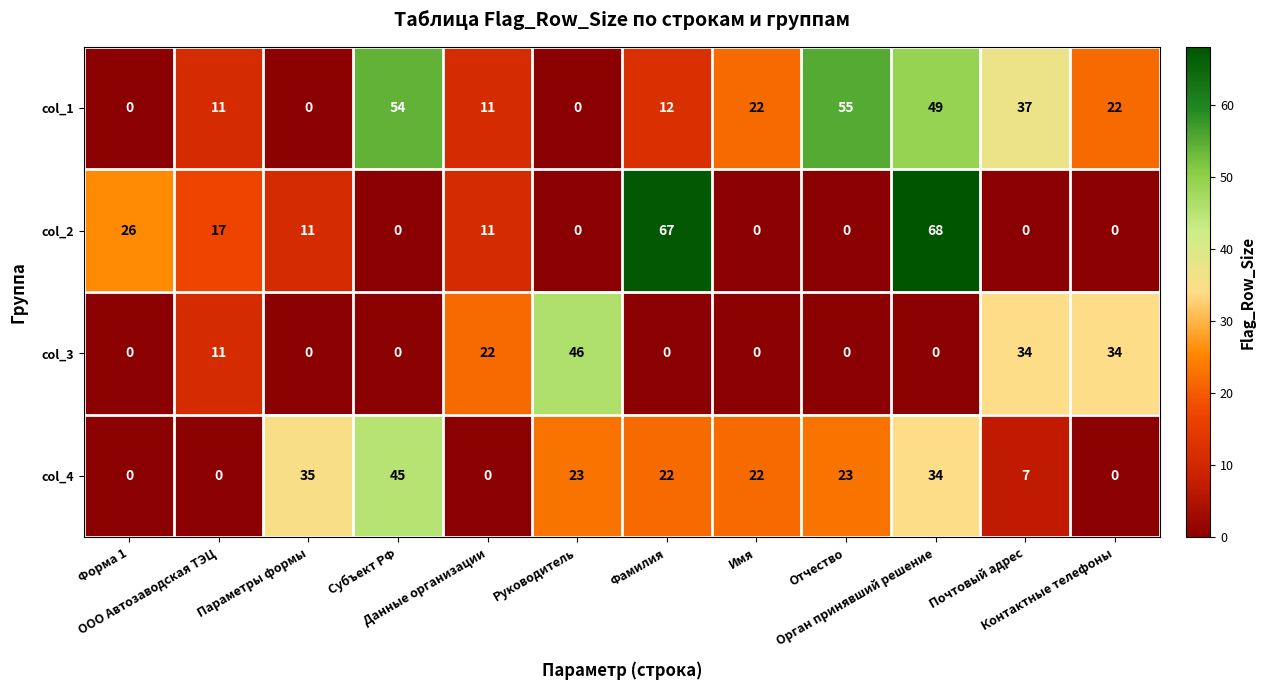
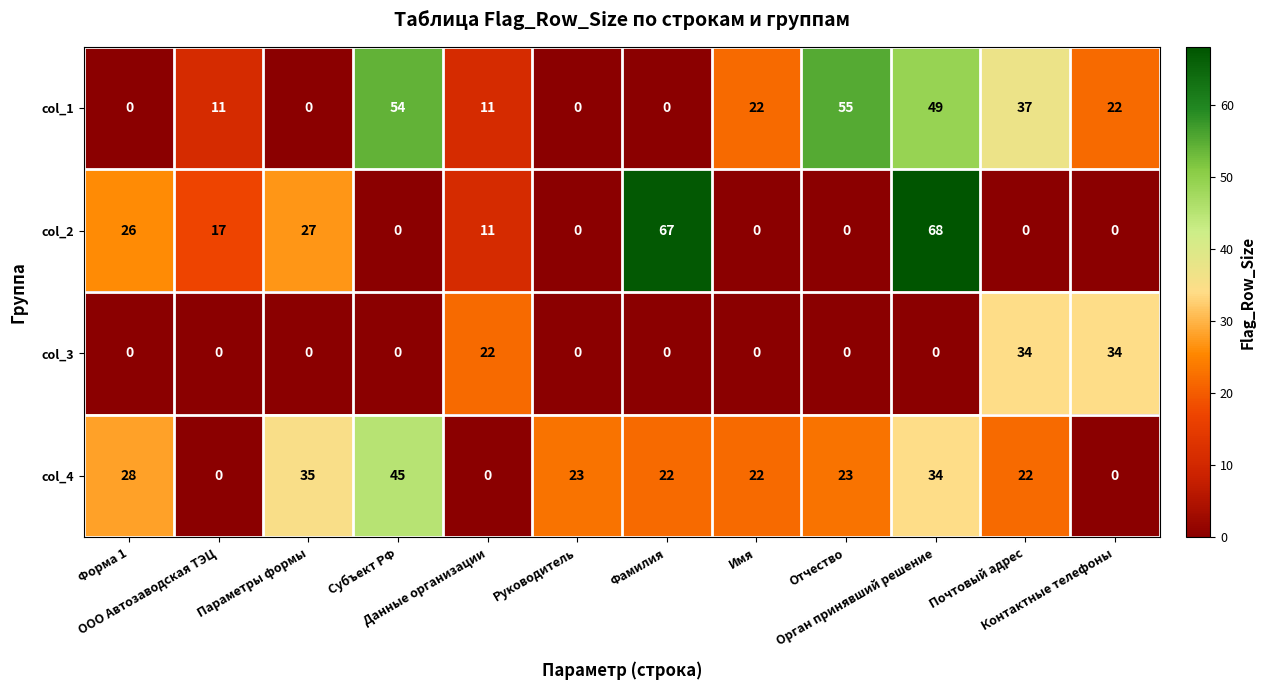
col_1, Фамилия: 12 -> 0
col_2, Параметры формы: 11 -> 27
col_3, ООО Автозаводская ТЭЦ: 11 -> 0
col_3, Руководитель: 46 -> 0
col_4, Форма 1: 0 -> 28
col_4, Почтовый адрес: 7 -> 22
